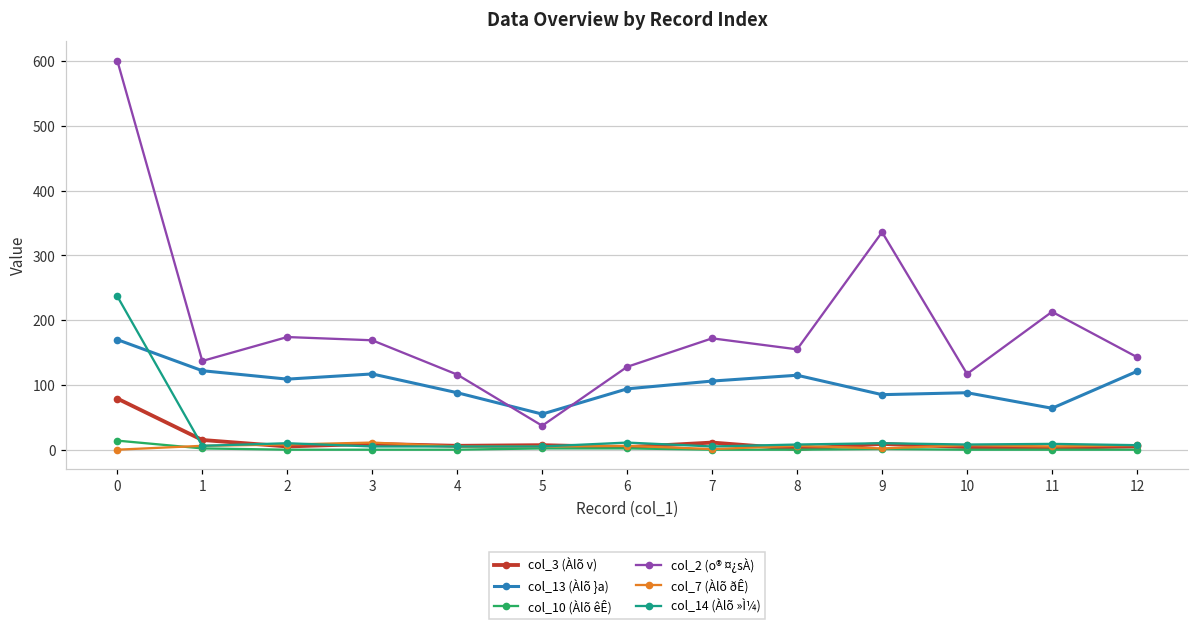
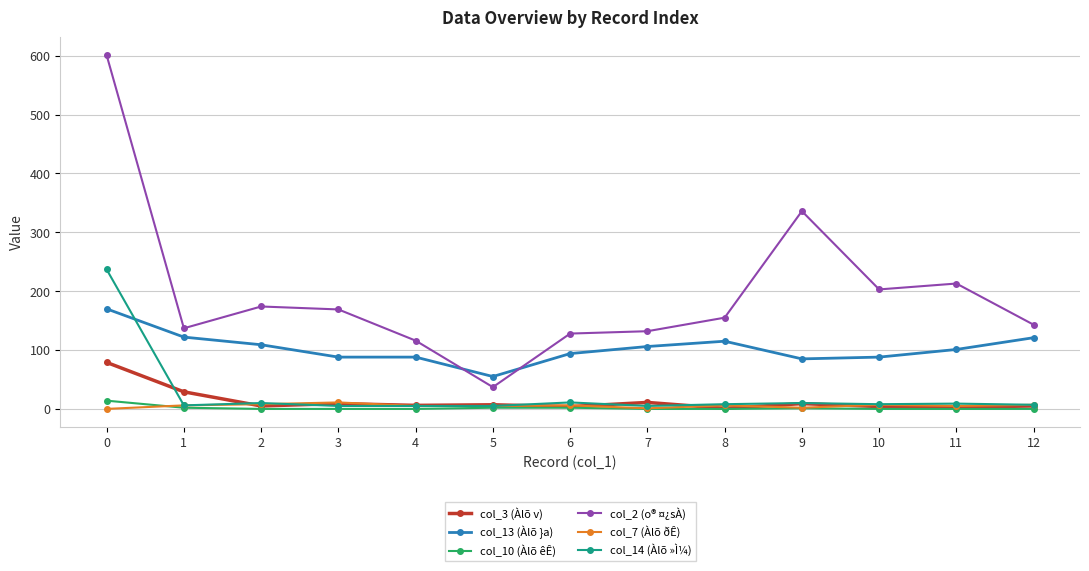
col_3 (Àlõ v), 1: 20 -> 30
col_13 (Àlõ }a), 3: 120 -> 90
col_2 (o® ¤¿sÀ), 7: 170 -> 130
col_2 (o® ¤¿sÀ), 10: 120 -> 200
col_13 (Àlõ }a), 11: 60 -> 100
